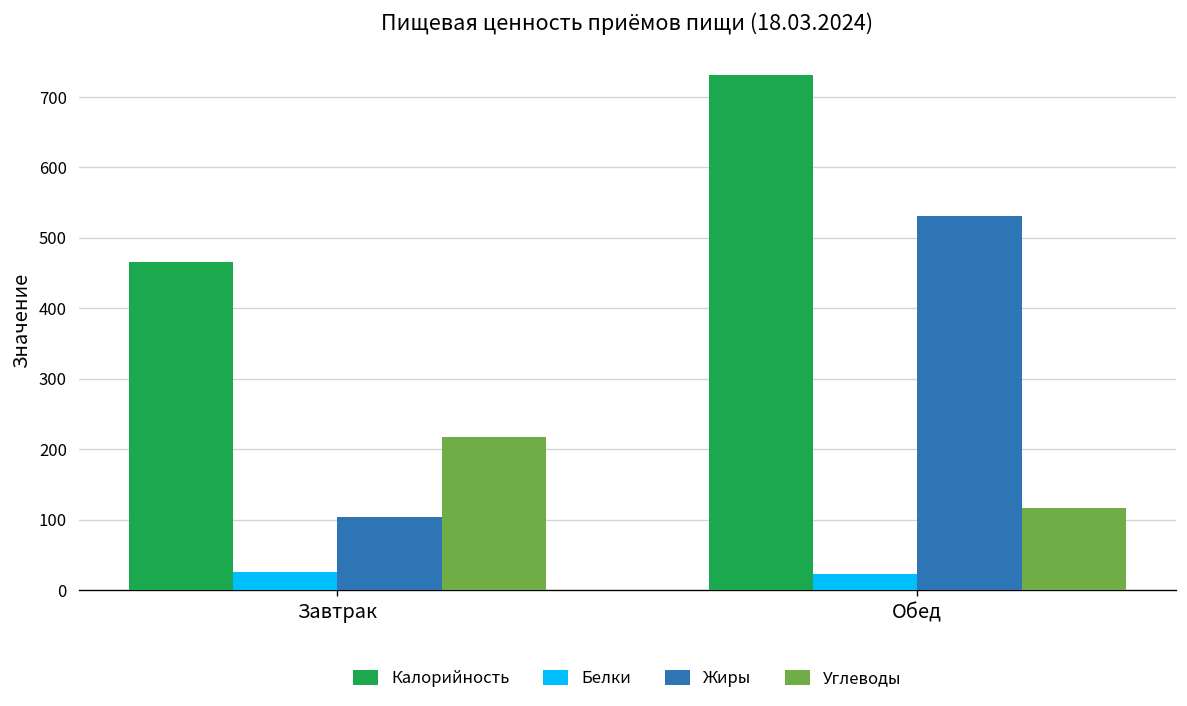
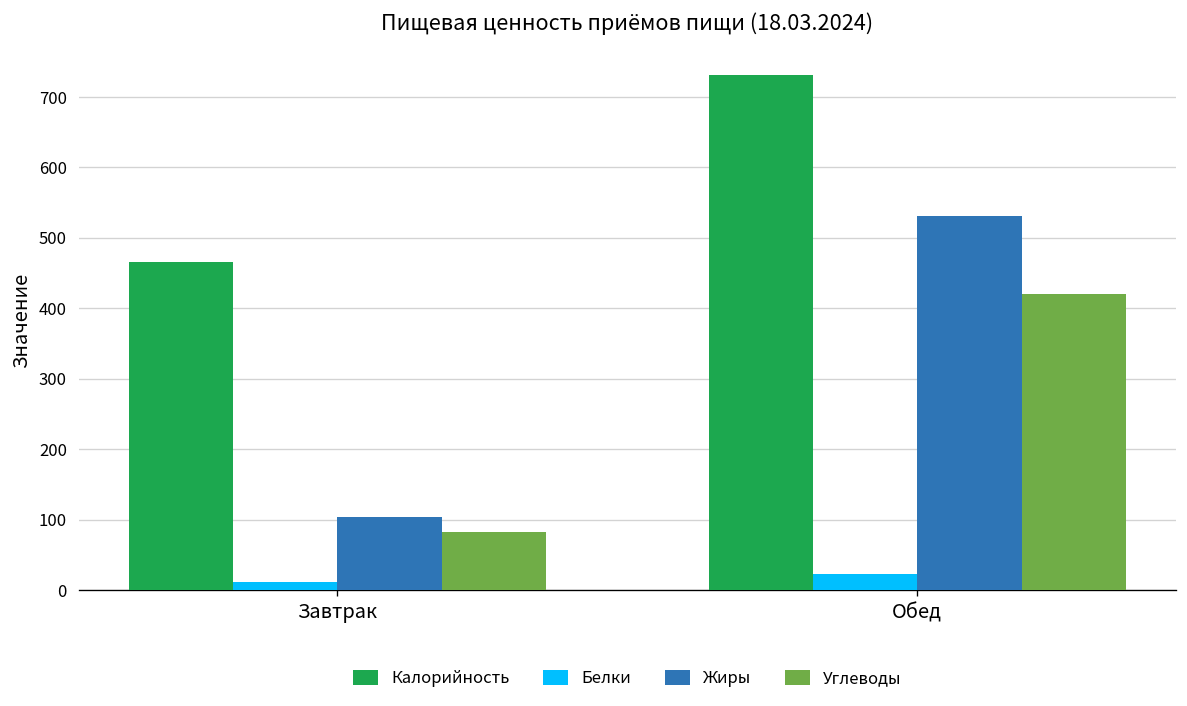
Белки, Завтрак: 30 -> 10
Углеводы, Завтрак: 220 -> 80
Углеводы, Обед: 120 -> 420
